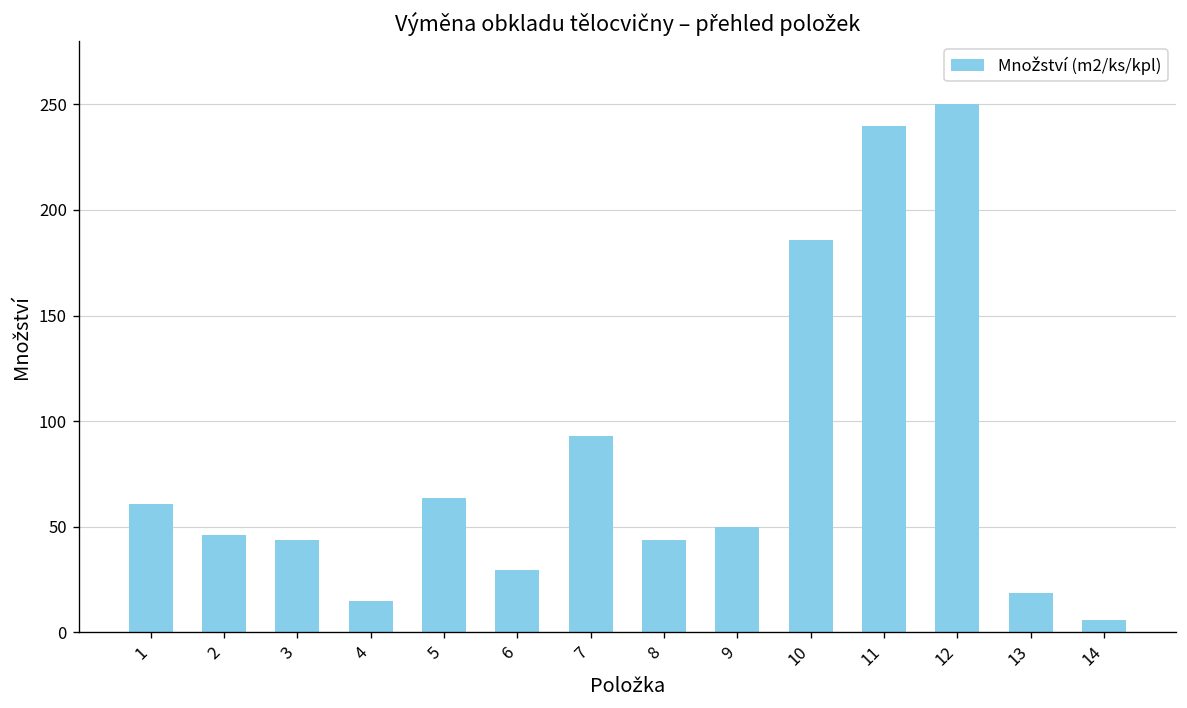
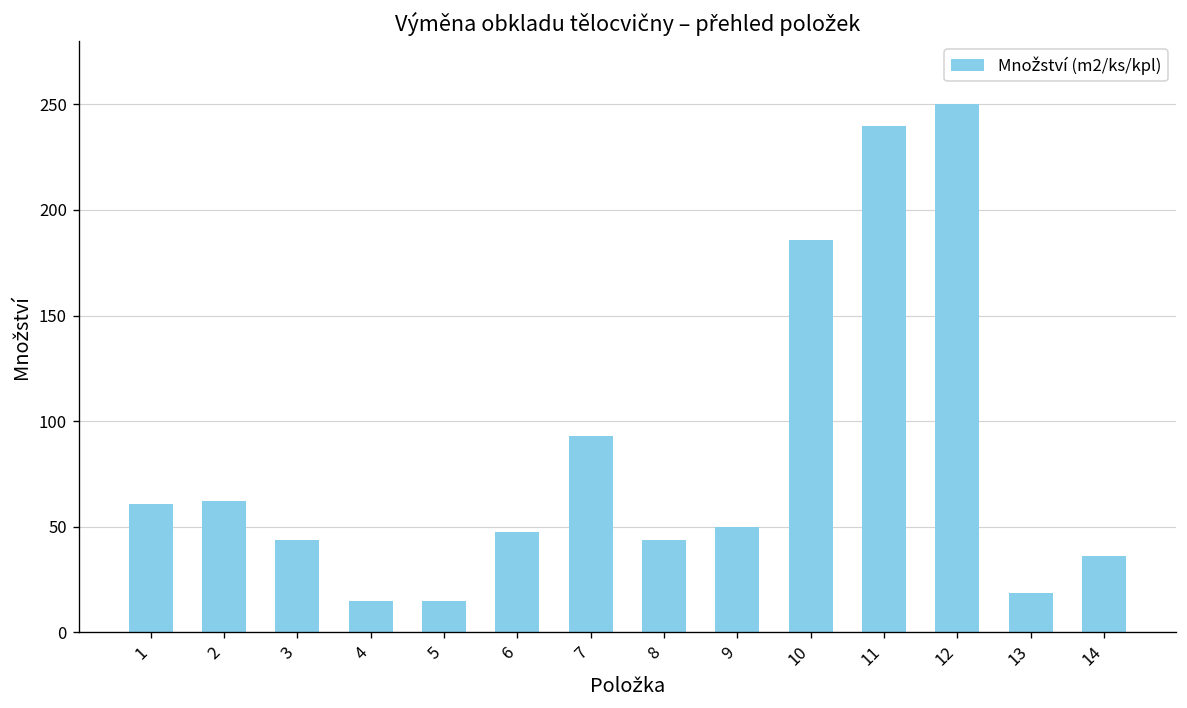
2: 46 -> 62
5: 63 -> 15
6: 30 -> 47
14: 6 -> 36
